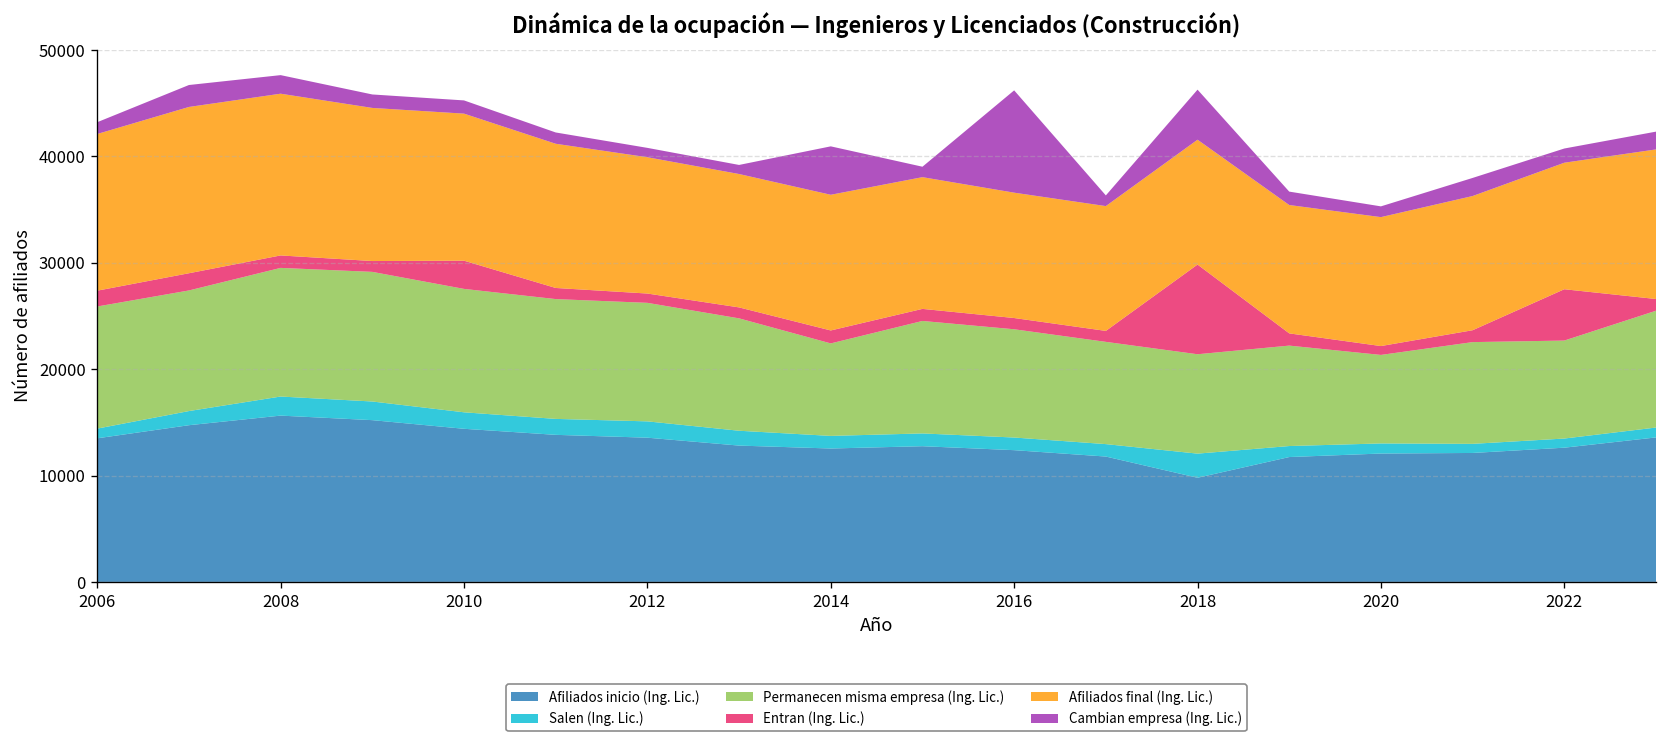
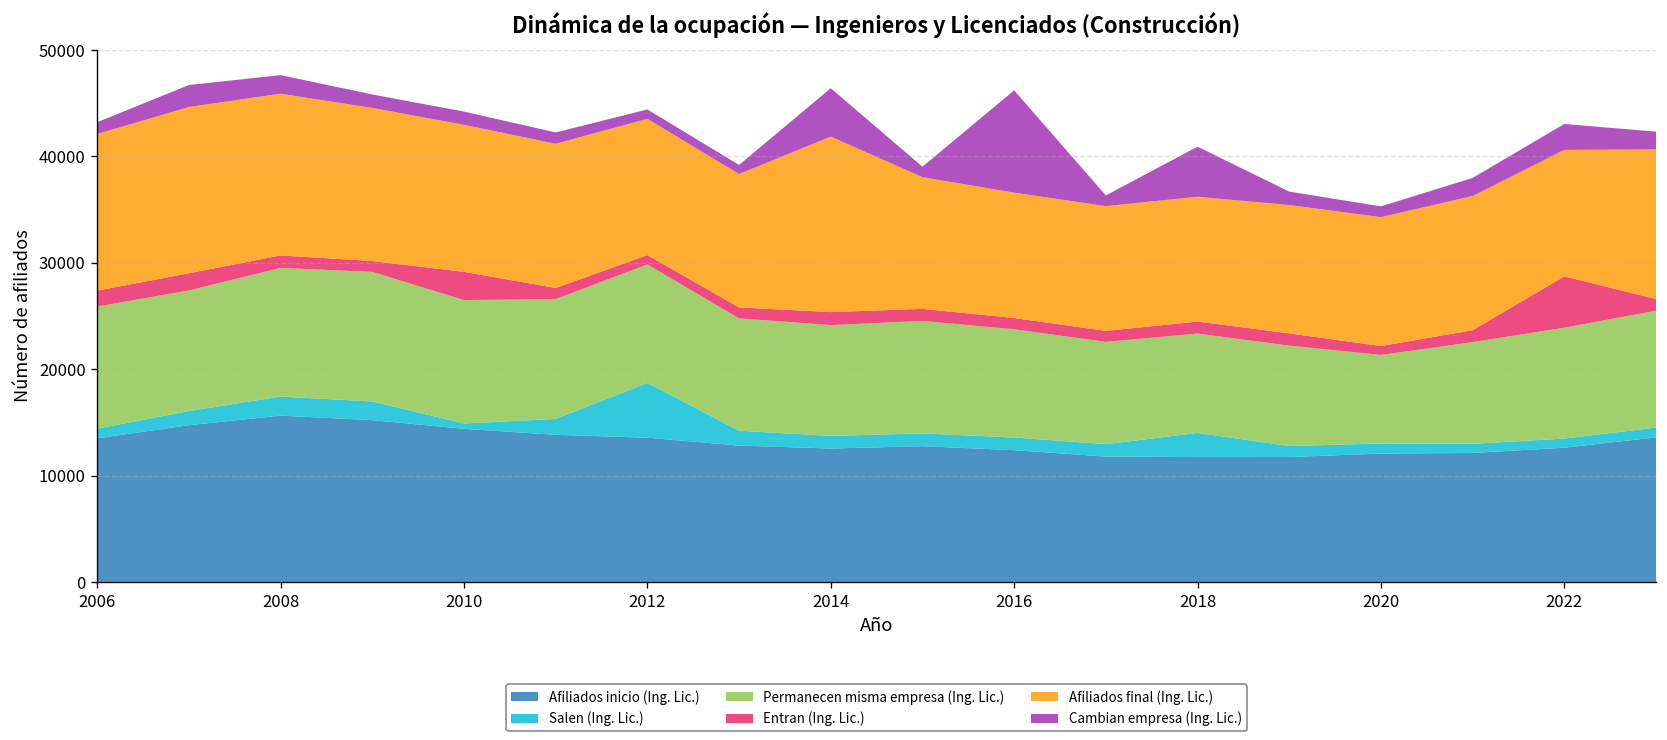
Salen (Ing. Lic.), 2010: 2000 -> 0
Salen (Ing. Lic.), 2012: 2000 -> 5000
Permanecen misma empresa (Ing. Lic.), 2014: 9000 -> 10000
Afiliados final (Ing. Lic.), 2014: 13000 -> 16000
Afiliados inicio (Ing. Lic.), 2018: 10000 -> 12000
Entran (Ing. Lic.), 2018: 8000 -> 1000
Permanecen misma empresa (Ing. Lic.), 2022: 9000 -> 10000
Cambian empresa (Ing. Lic.), 2022: 1000 -> 2000
